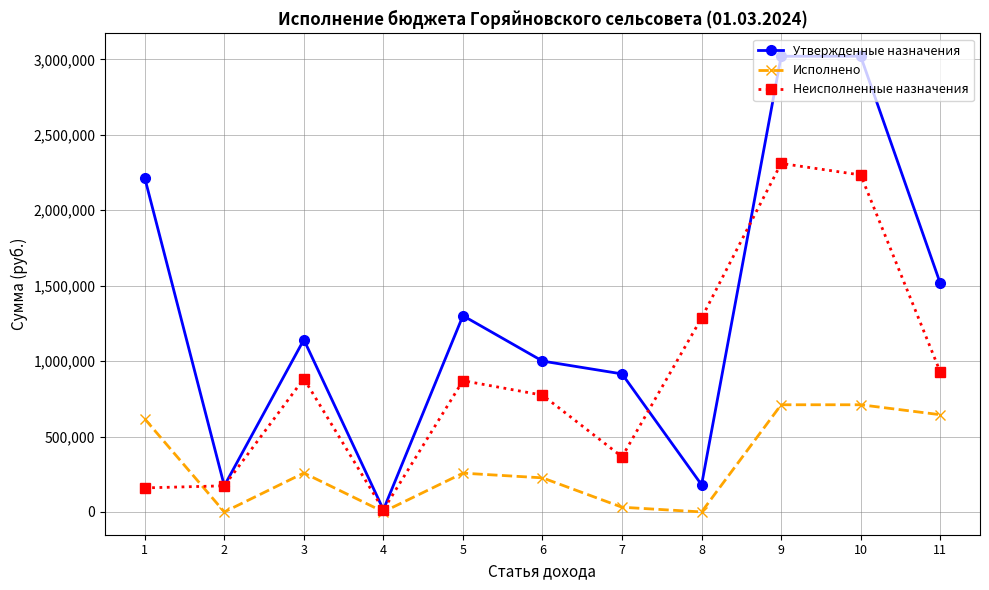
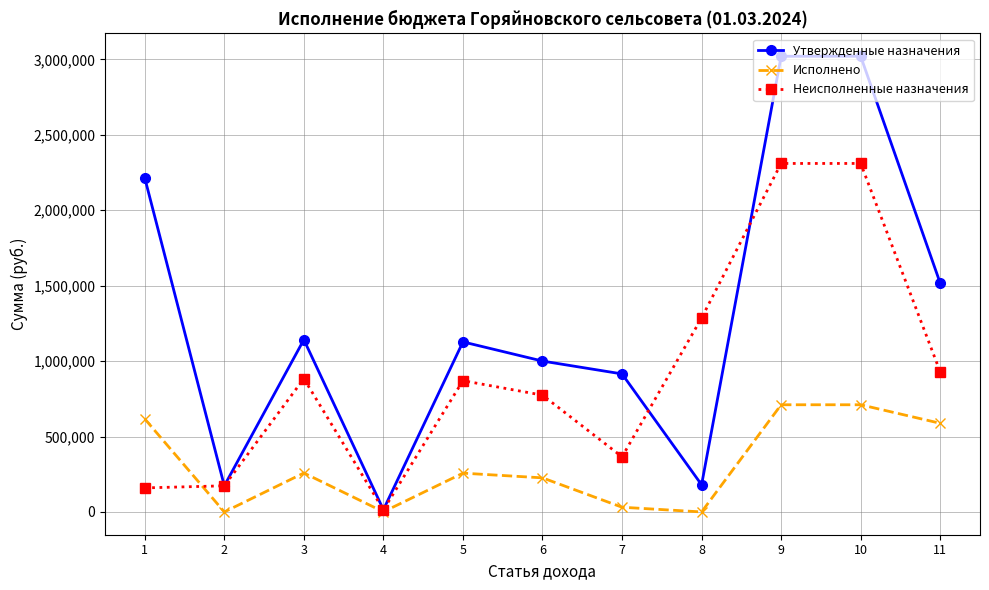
Утвержденные назначения, 5: 1,300,000 -> 1,130,000
Неисполненные назначения, 10: 2,230,000 -> 2,310,000
Исполнено, 11: 640,000 -> 590,000
